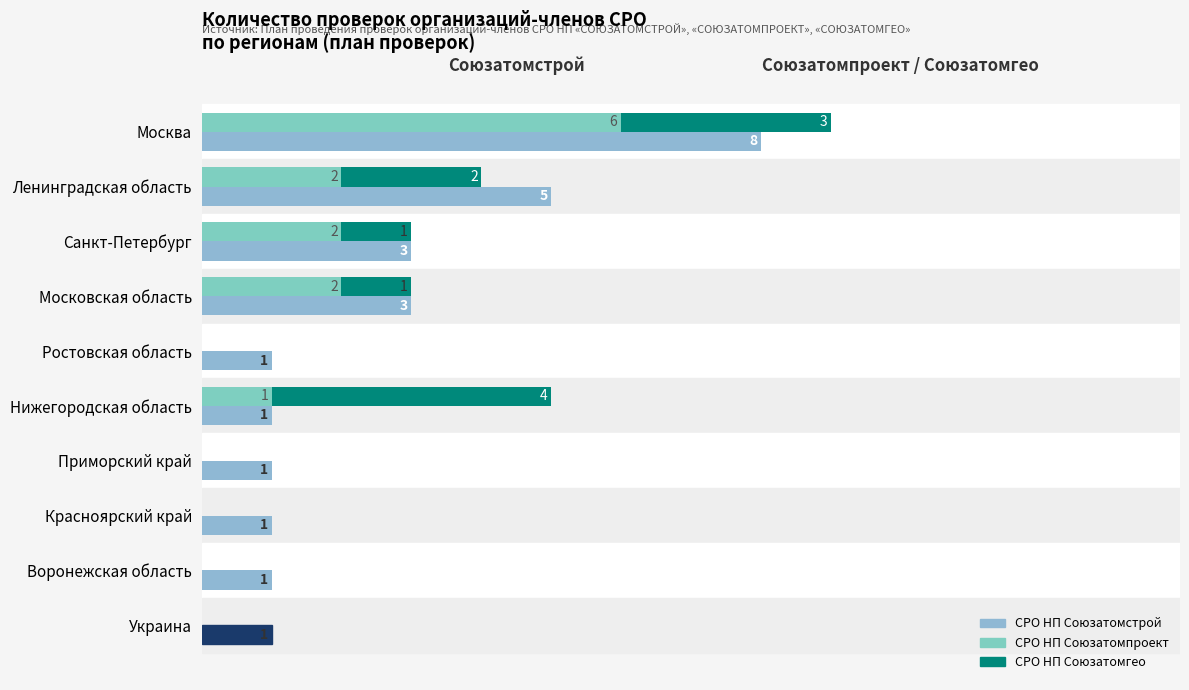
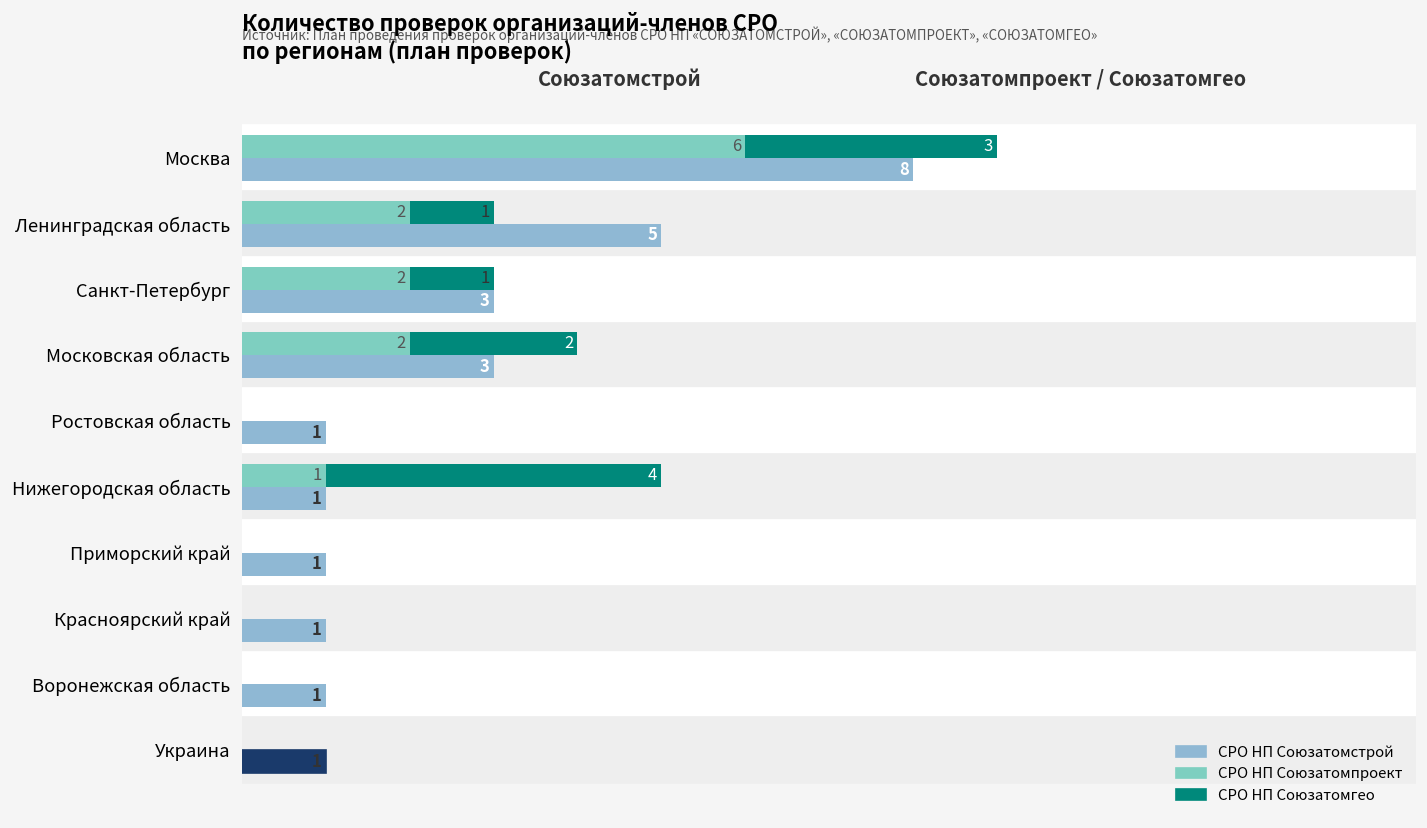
СРО НП Союзатомгео, Ленинградская область: 2 -> 1
СРО НП Союзатомгео, Московская область: 1 -> 2
